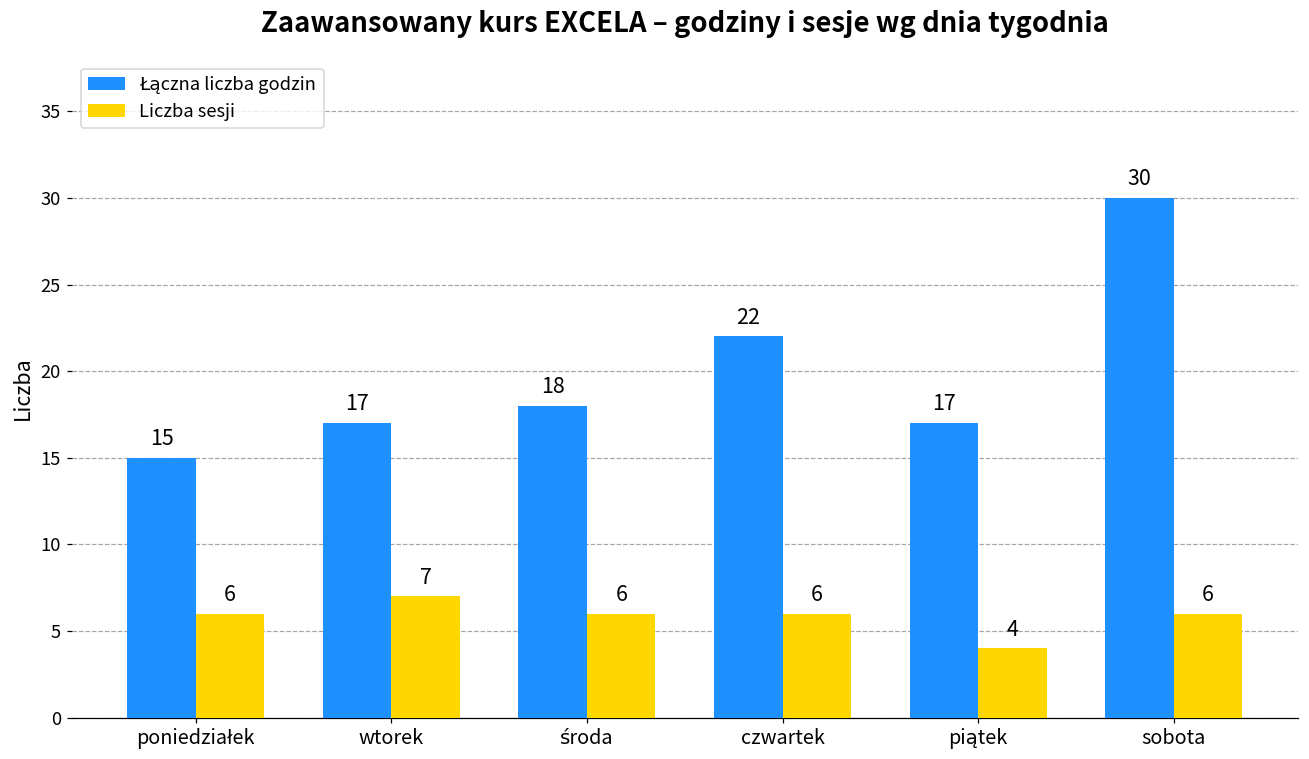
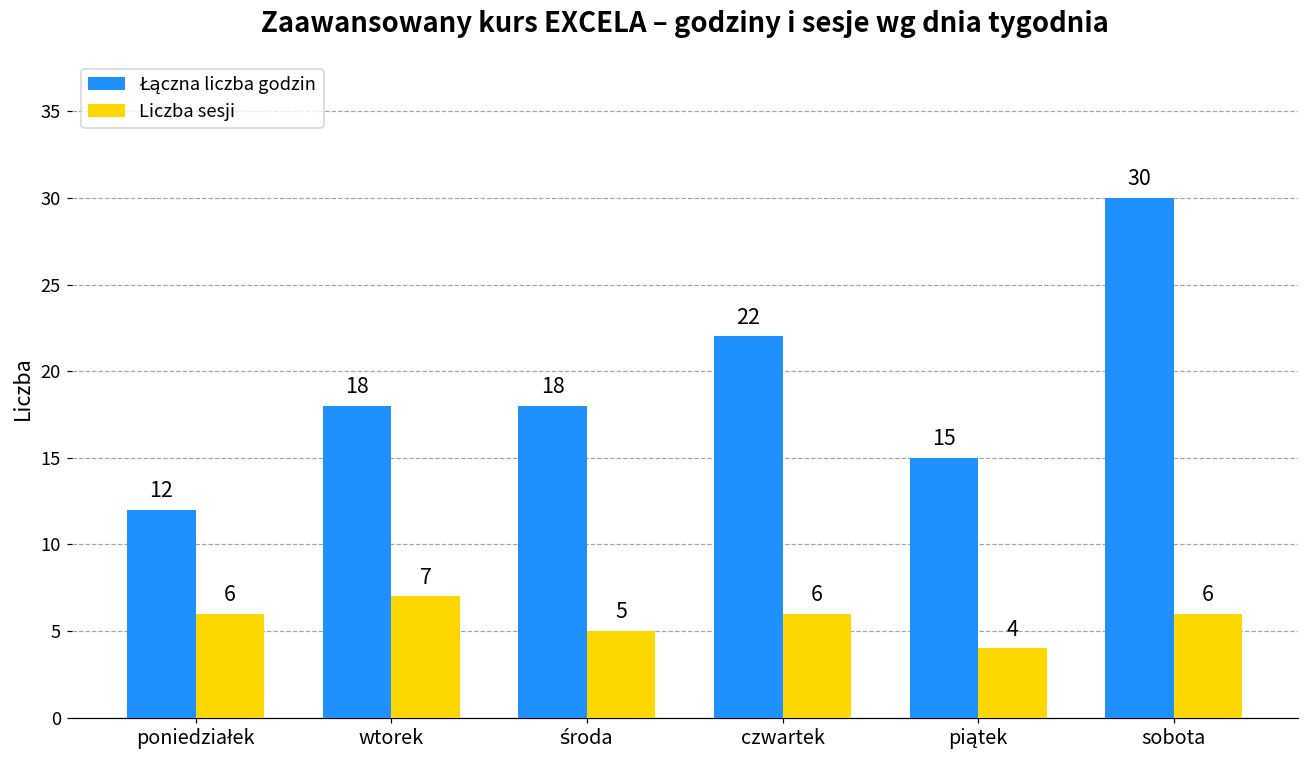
Łączna liczba godzin, poniedziałek: 15 -> 12
Łączna liczba godzin, wtorek: 17 -> 18
Liczba sesji, środa: 6 -> 5
Łączna liczba godzin, piątek: 17 -> 15
